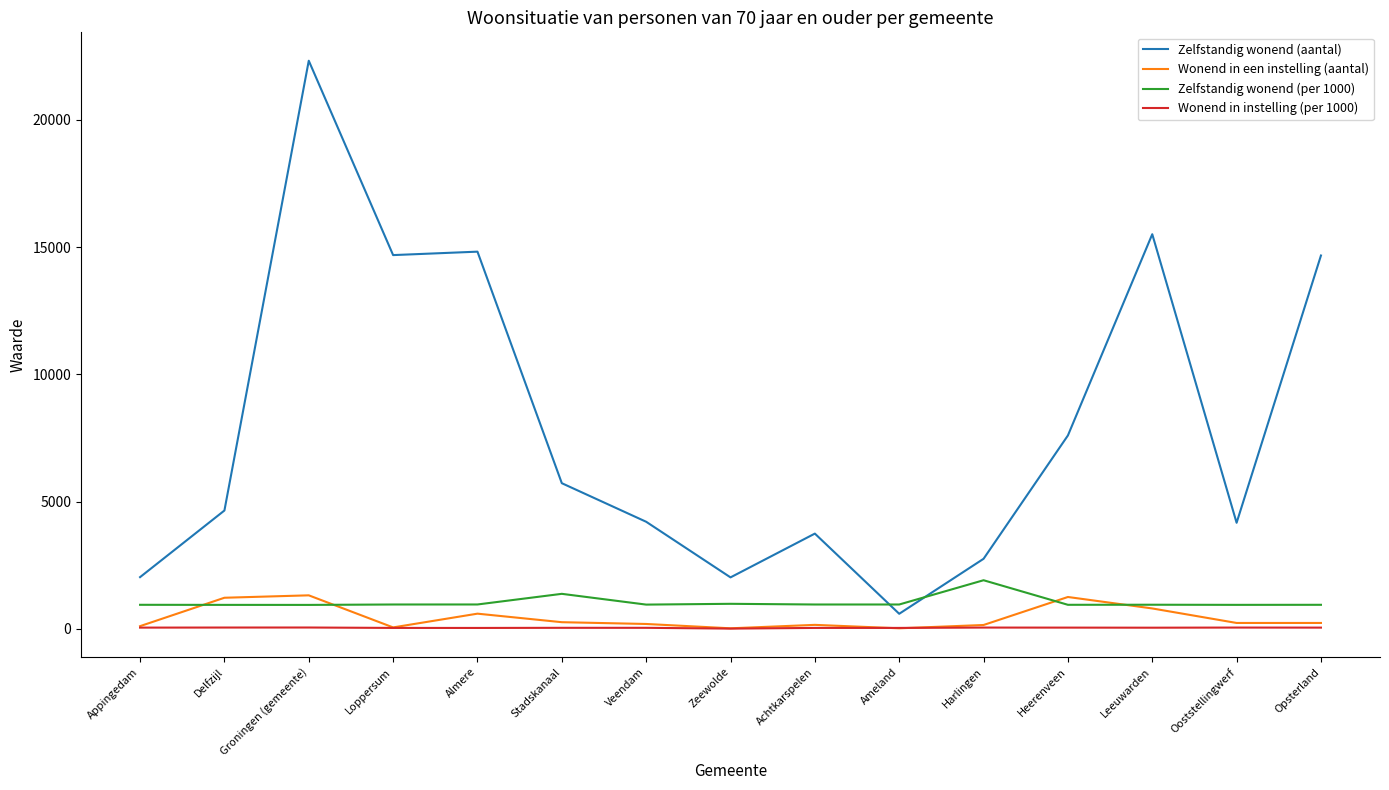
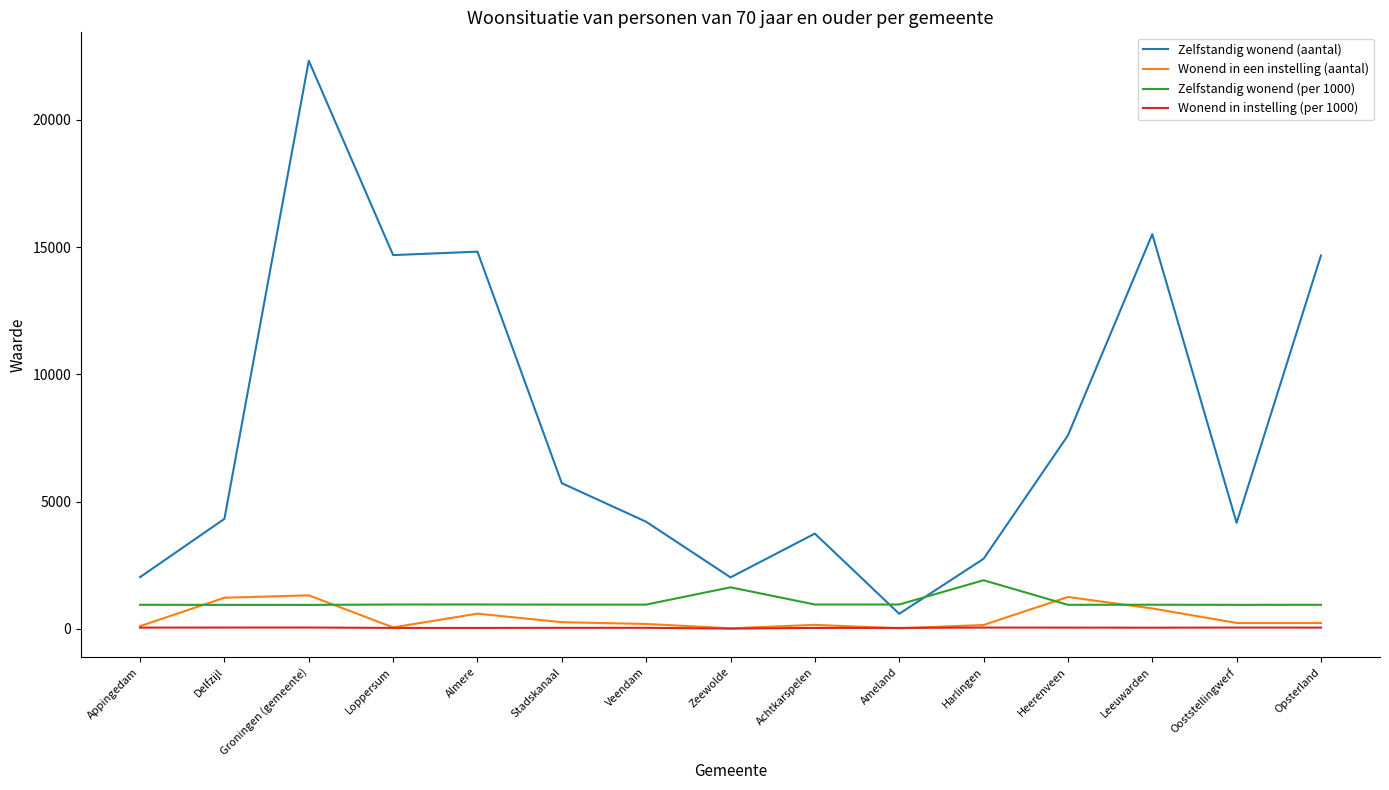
Zelfstandig wonend (aantal), Delfzijl: 4700 -> 4300
Zelfstandig wonend (per 1000), Stadskanaal: 1400 -> 1000
Zelfstandig wonend (per 1000), Zeewolde: 1000 -> 1600
